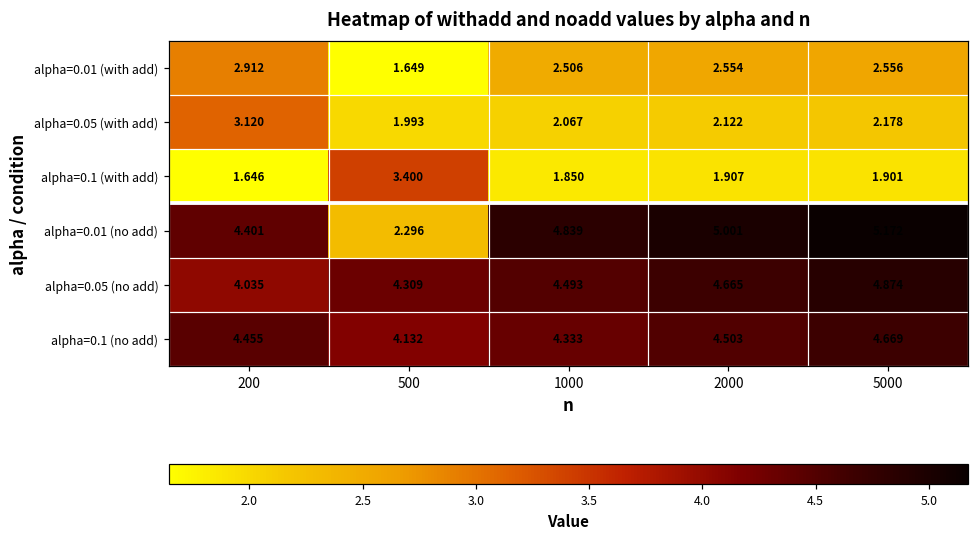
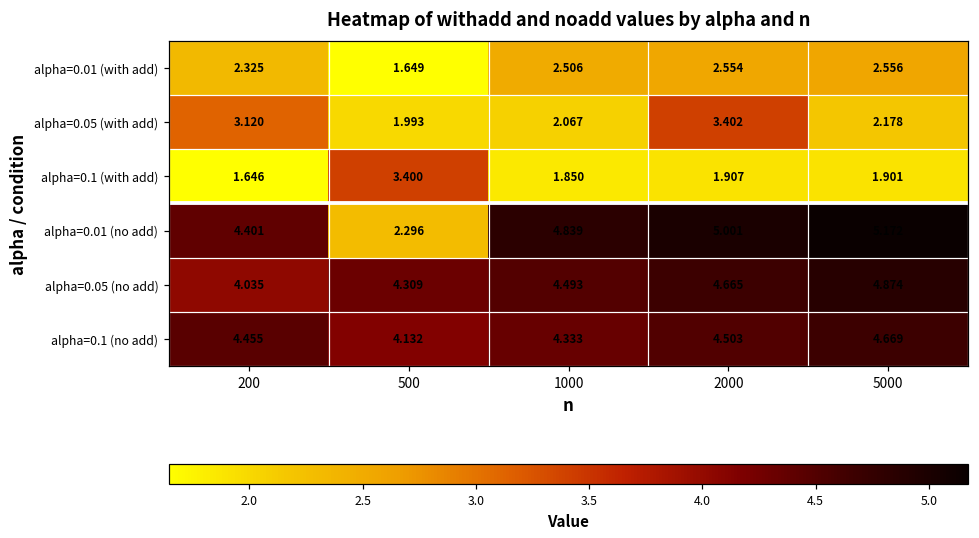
alpha=0.01 (with add), 200: 2.912 -> 2.325
alpha=0.05 (with add), 2000: 2.122 -> 3.402
